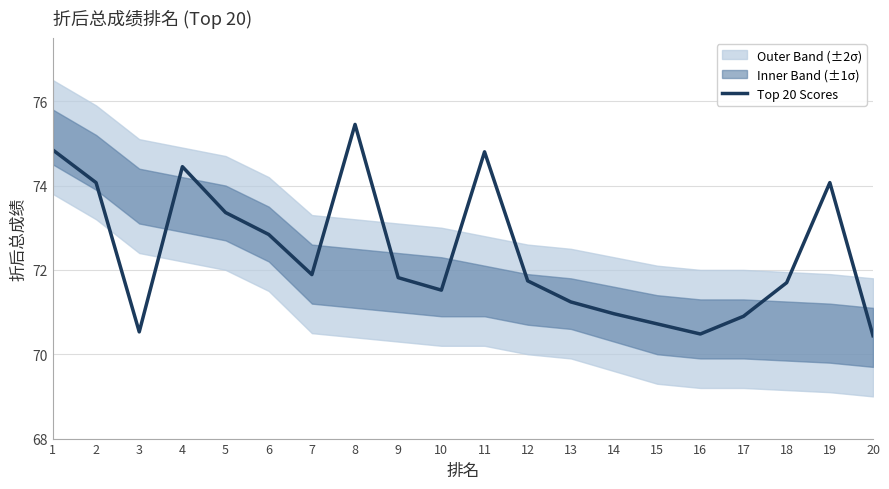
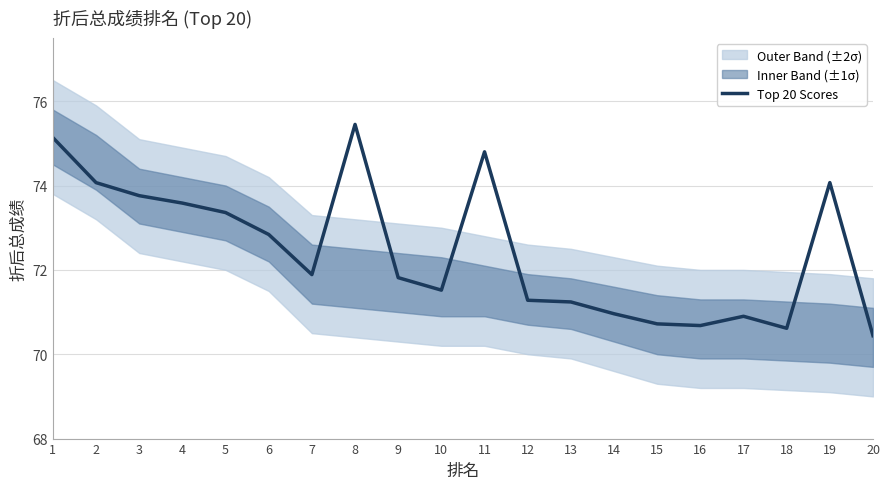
Top 20 Scores, 1: 74.8 -> 75.1
Top 20 Scores, 3: 70.5 -> 73.8
Top 20 Scores, 4: 74.4 -> 73.6
Top 20 Scores, 12: 71.7 -> 71.3
Top 20 Scores, 16: 70.5 -> 70.7
Top 20 Scores, 18: 71.7 -> 70.6
